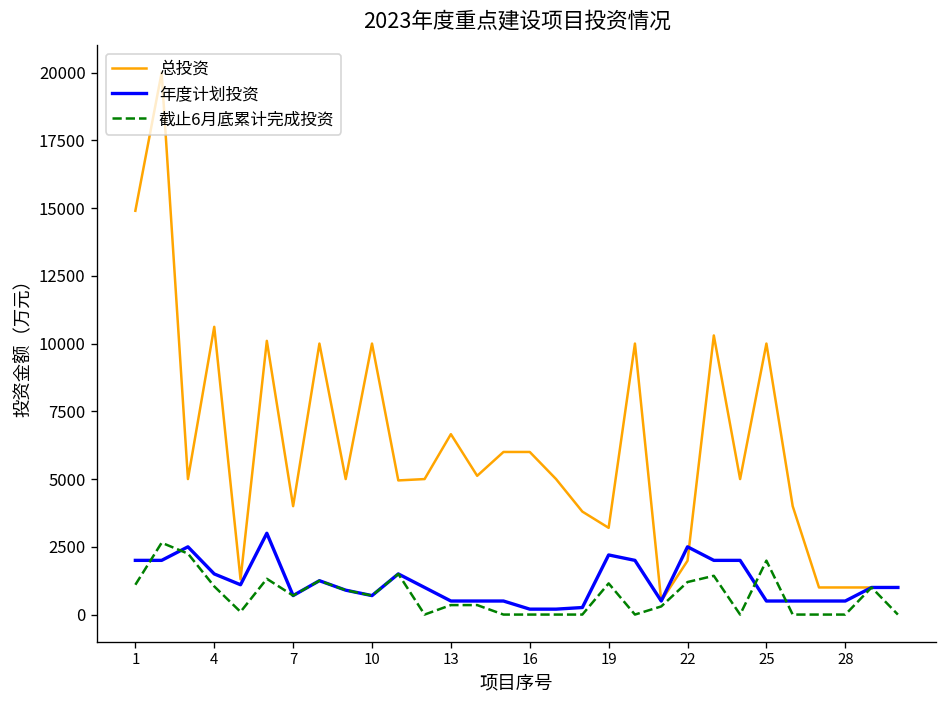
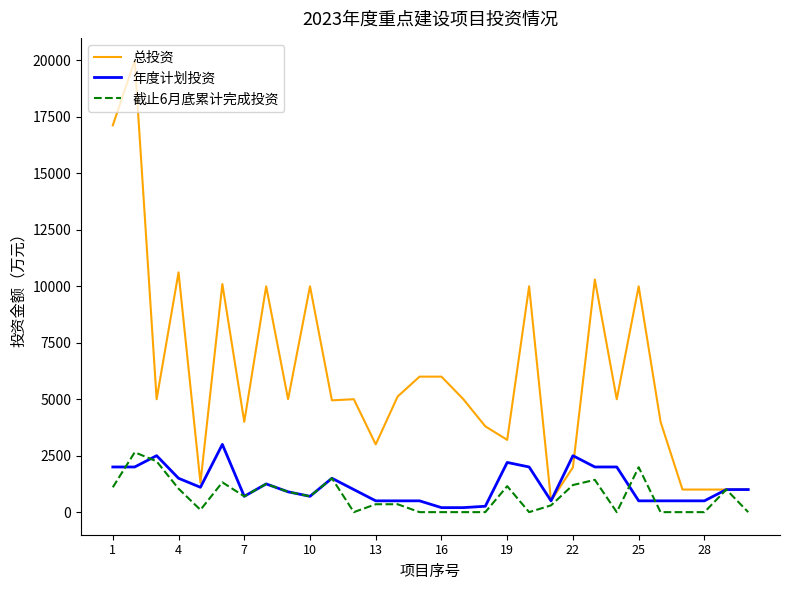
总投资, 1: 14900 -> 17100
总投资, 13: 6700 -> 3000
